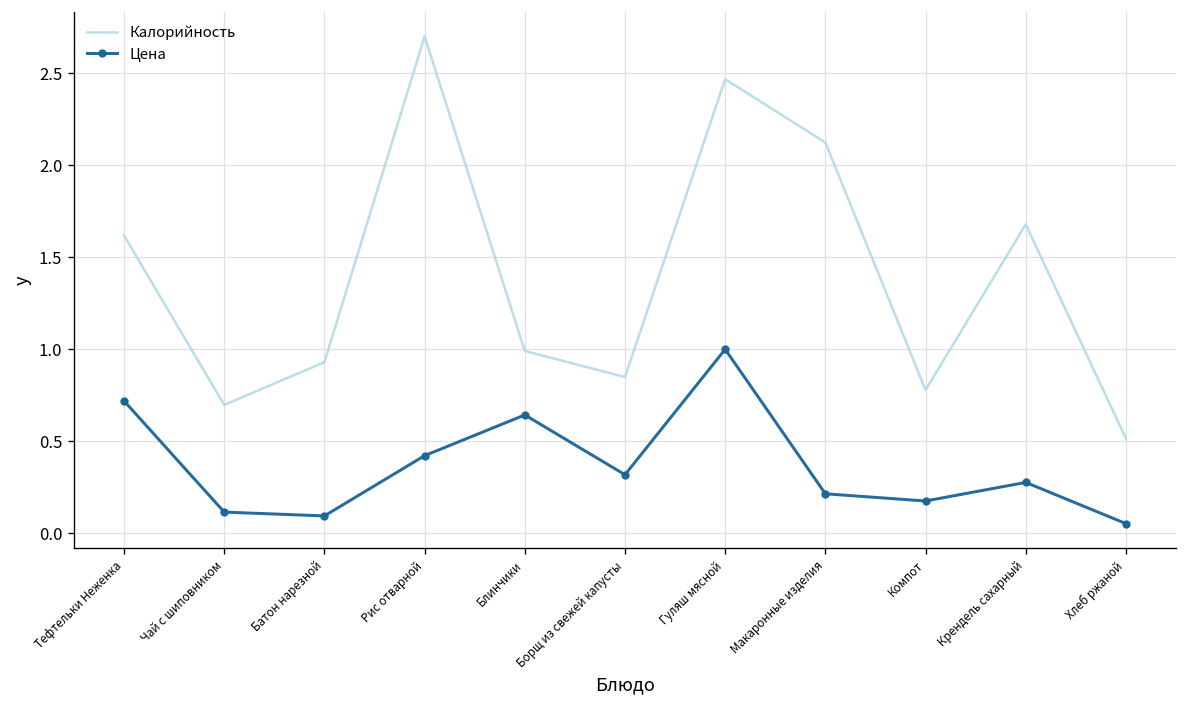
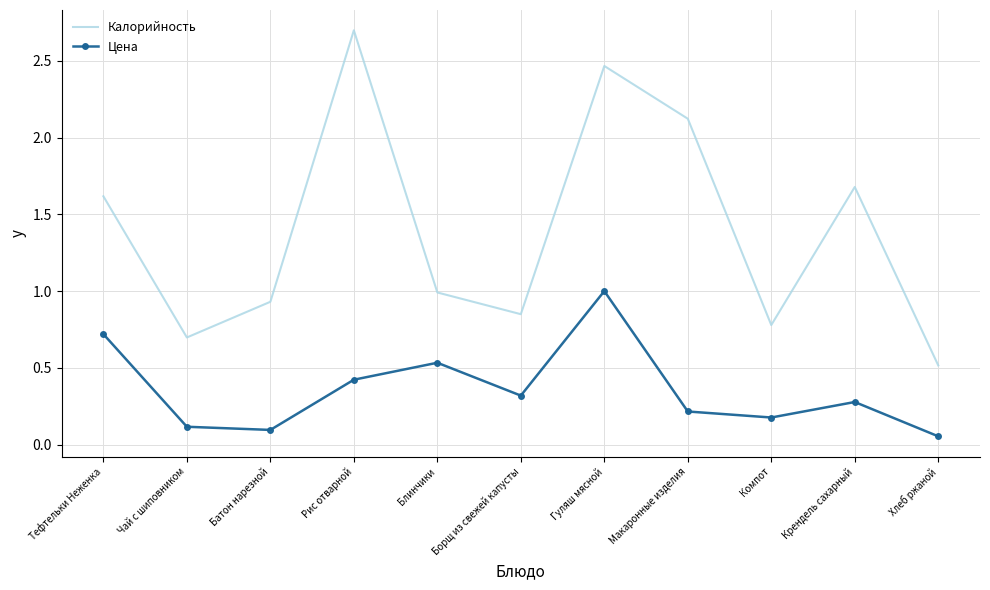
Цена, Блинчики: 0.64 -> 0.53
